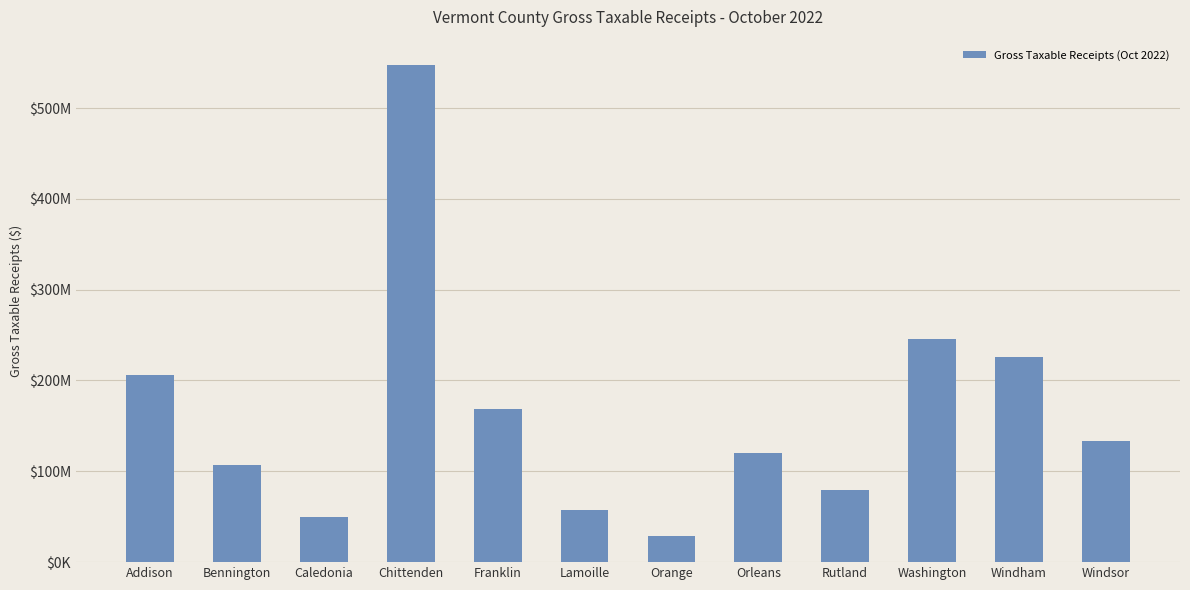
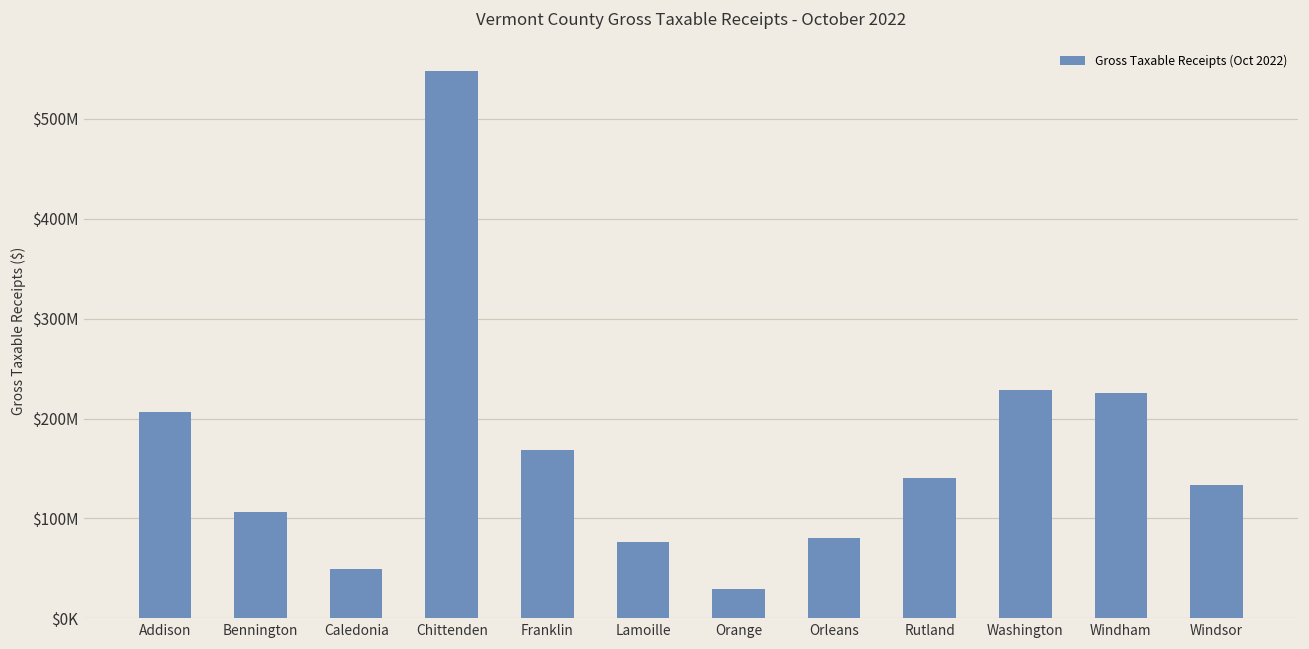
Lamoille: $60000000 -> $80000000
Orleans: $120000000 -> $80000000
Rutland: $80000000 -> $140000000
Washington: $250000000 -> $230000000
